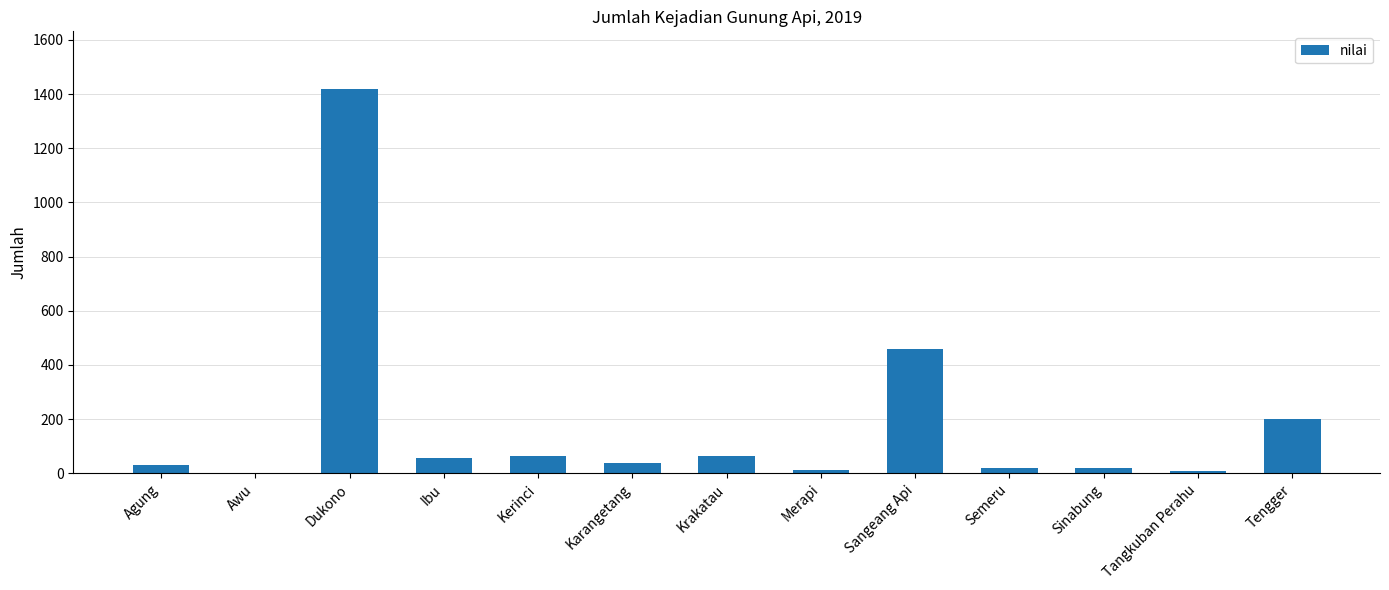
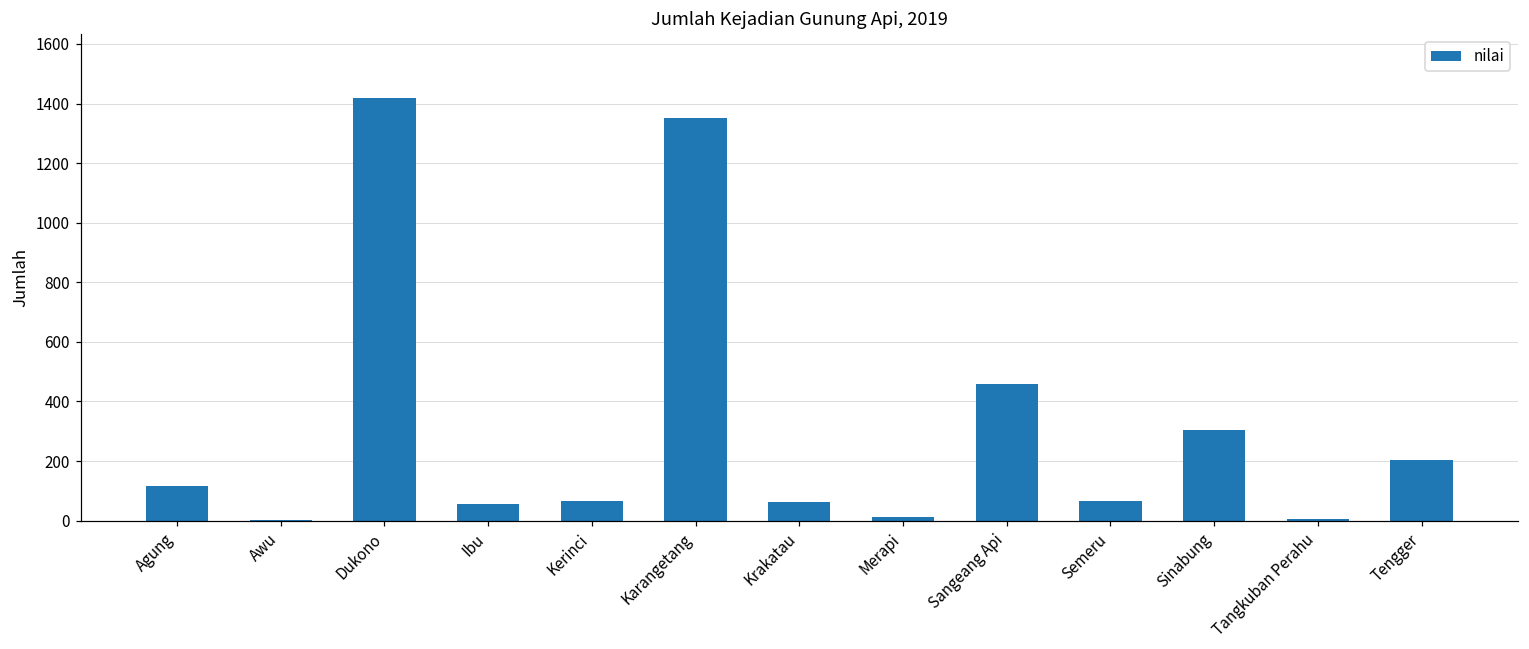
Agung: 30 -> 120
Karangetang: 40 -> 1350
Semeru: 20 -> 60
Sinabung: 20 -> 300
